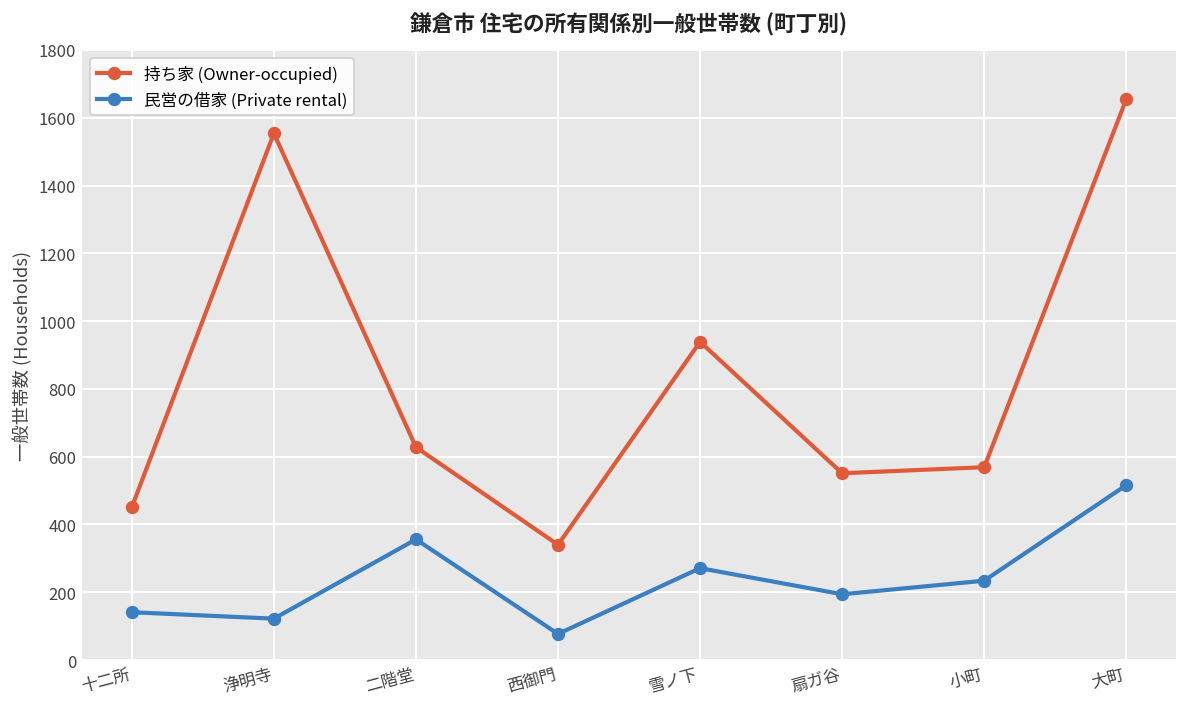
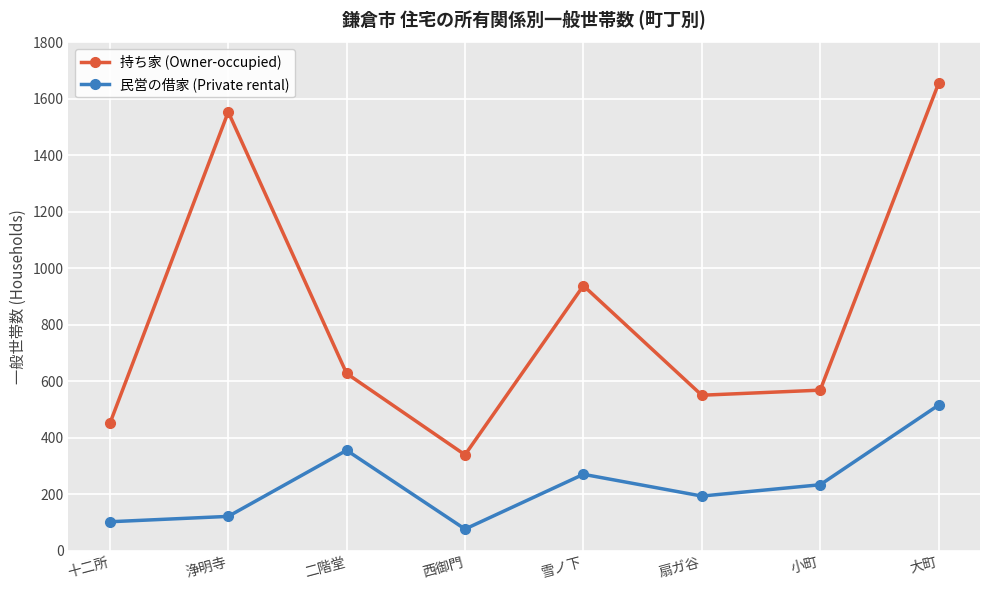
民営の借家 (Private rental), 十二所: 140 -> 100
